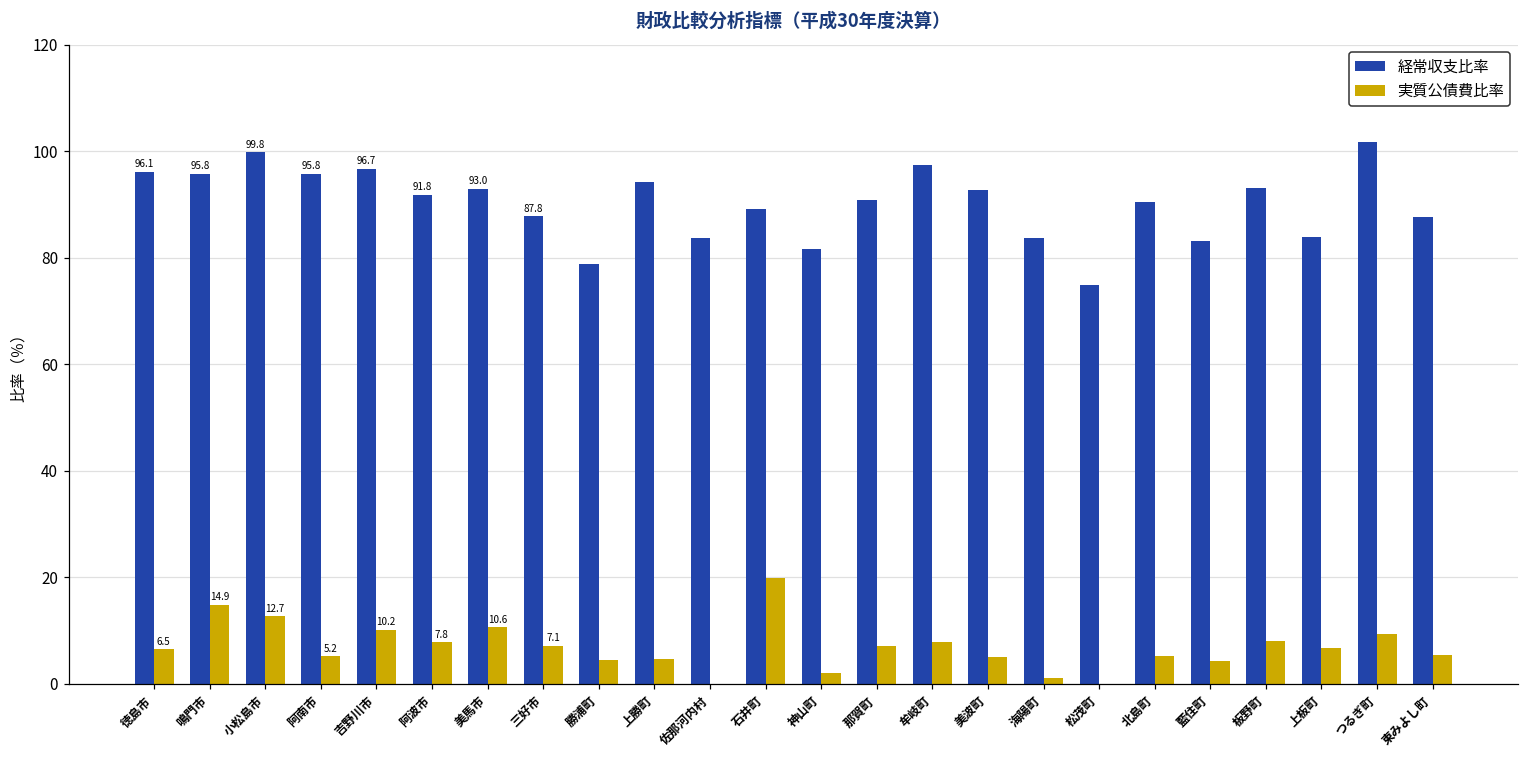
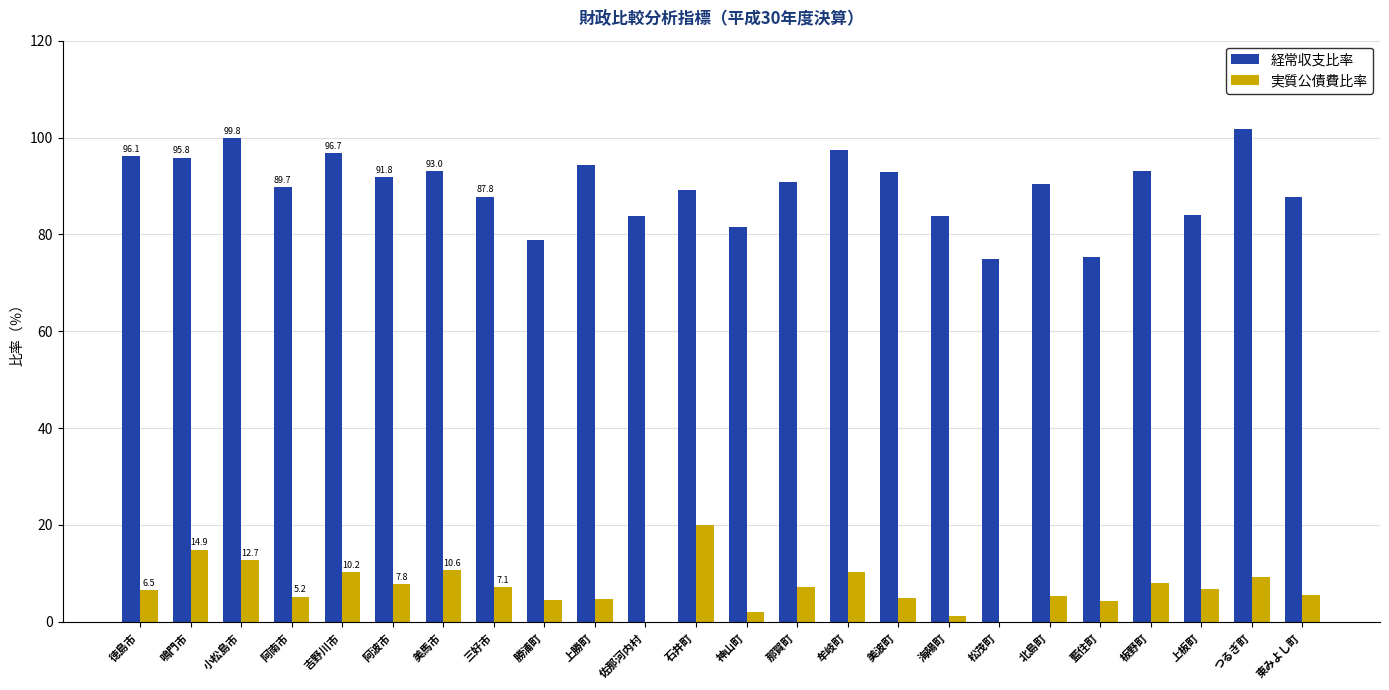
経常収支比率, 阿南市: 95.8 -> 89.7
実質公債費比率, 牟岐町: 8 -> 10
経常収支比率, 藍住町: 83 -> 75
